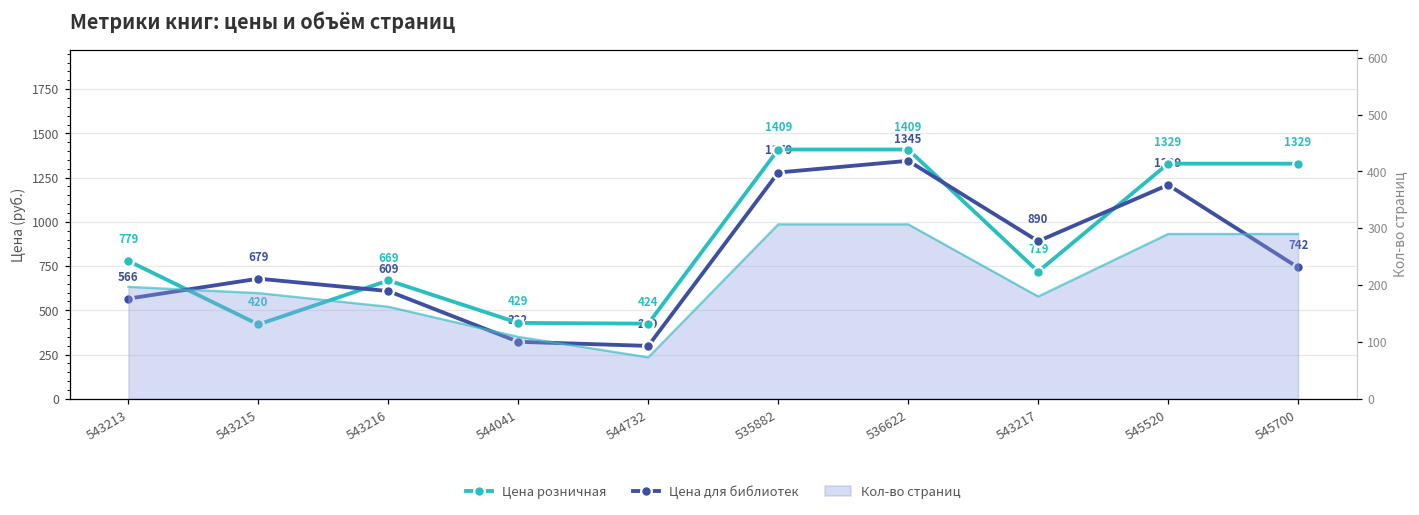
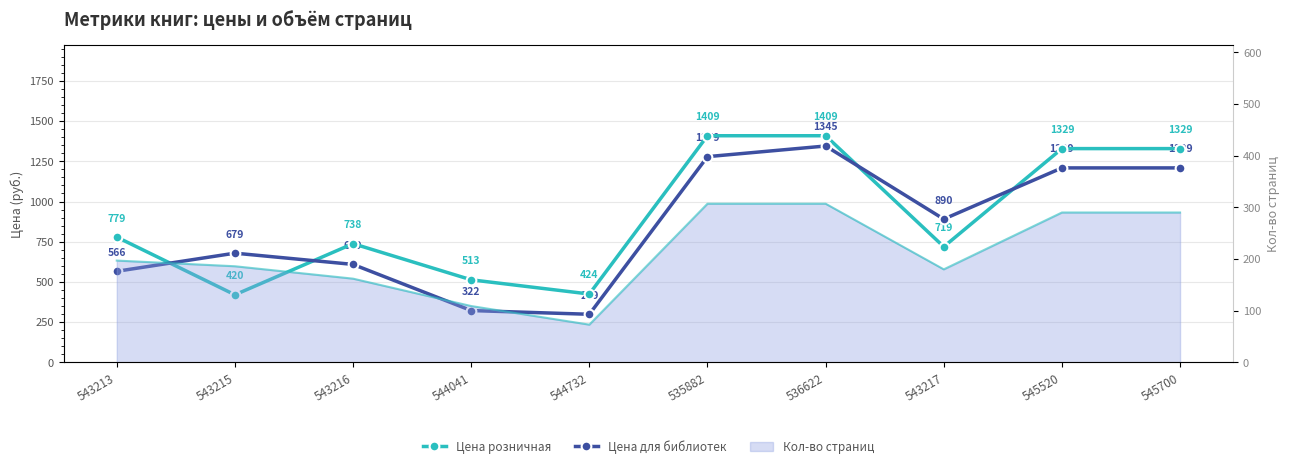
Цена розничная, 543216: 669 -> 738
Цена розничная, 544041: 429 -> 513
Цена для библиотек, 545700: 742 -> 1209
